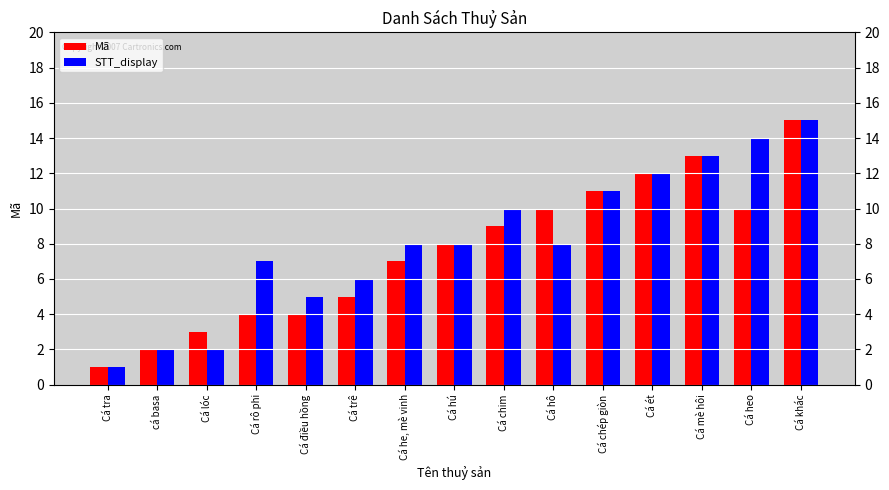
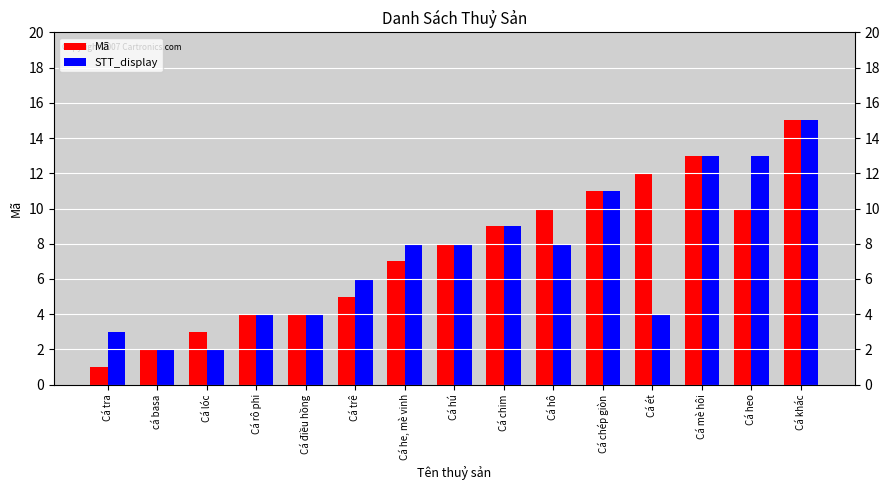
STT_display, Cá tra: 1 -> 3
STT_display, Cá rô phi: 7 -> 4
STT_display, Cá điều hồng: 5 -> 4
STT_display, Cá chim: 10 -> 9
STT_display, Cá ét: 12 -> 4
STT_display, Cá heo: 14 -> 13
